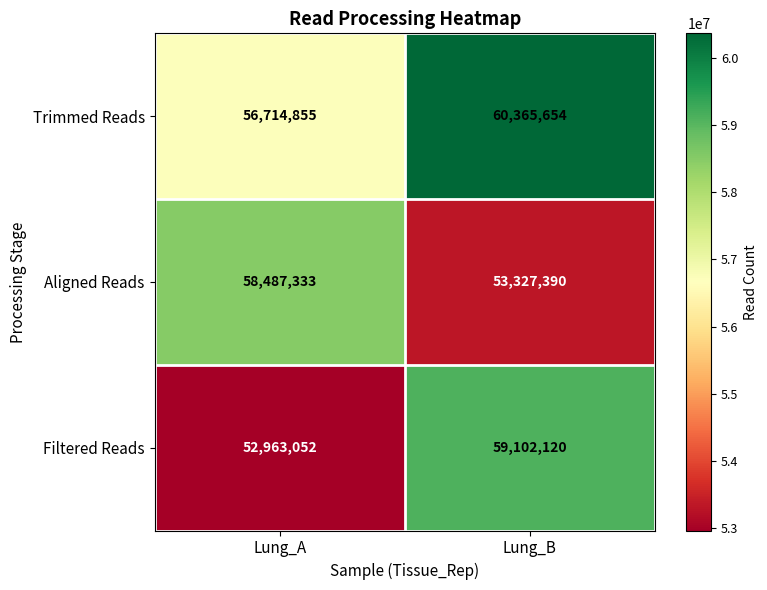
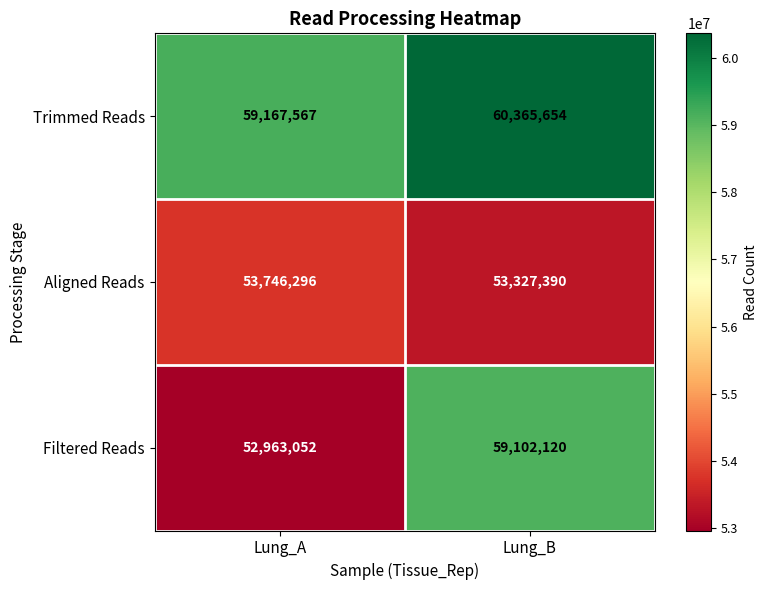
Trimmed Reads, Lung_A: 56,714,855 -> 59,167,567
Aligned Reads, Lung_A: 58,487,333 -> 53,746,296
